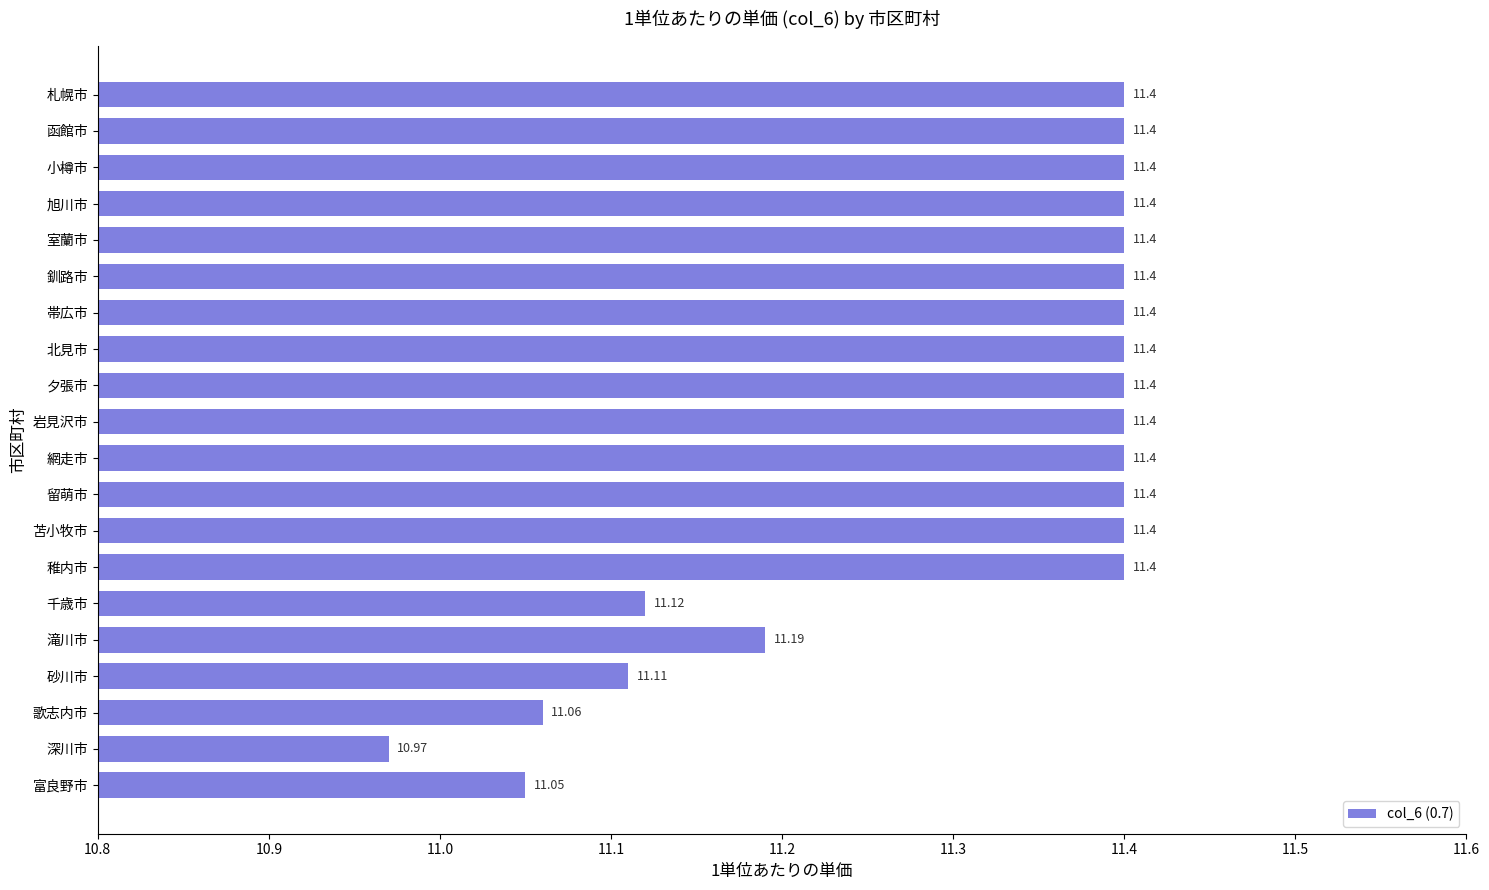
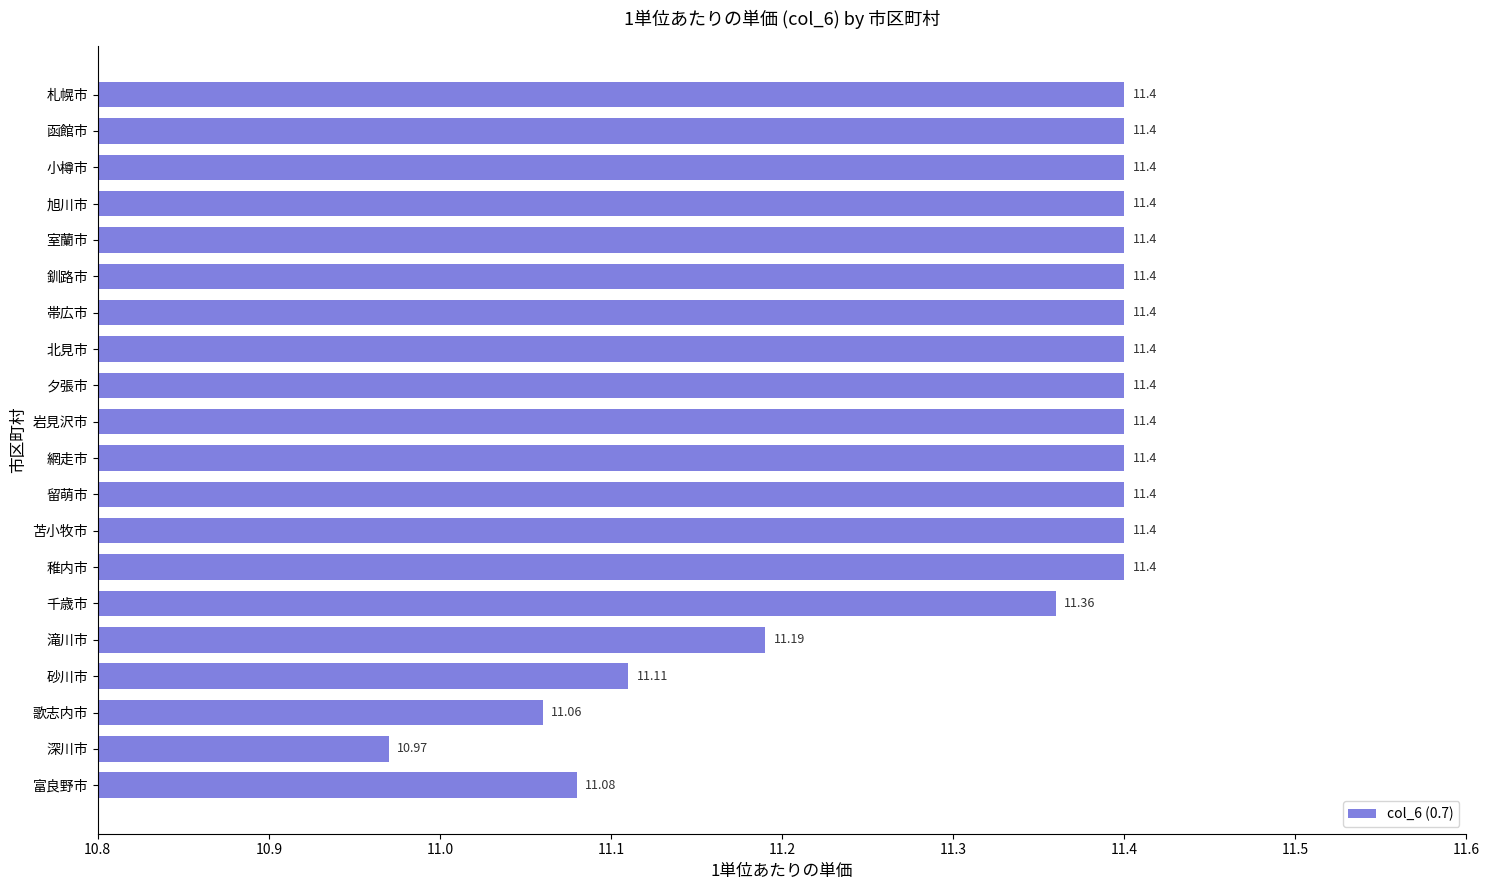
千歳市: 11.12 -> 11.36
富良野市: 11.05 -> 11.08
